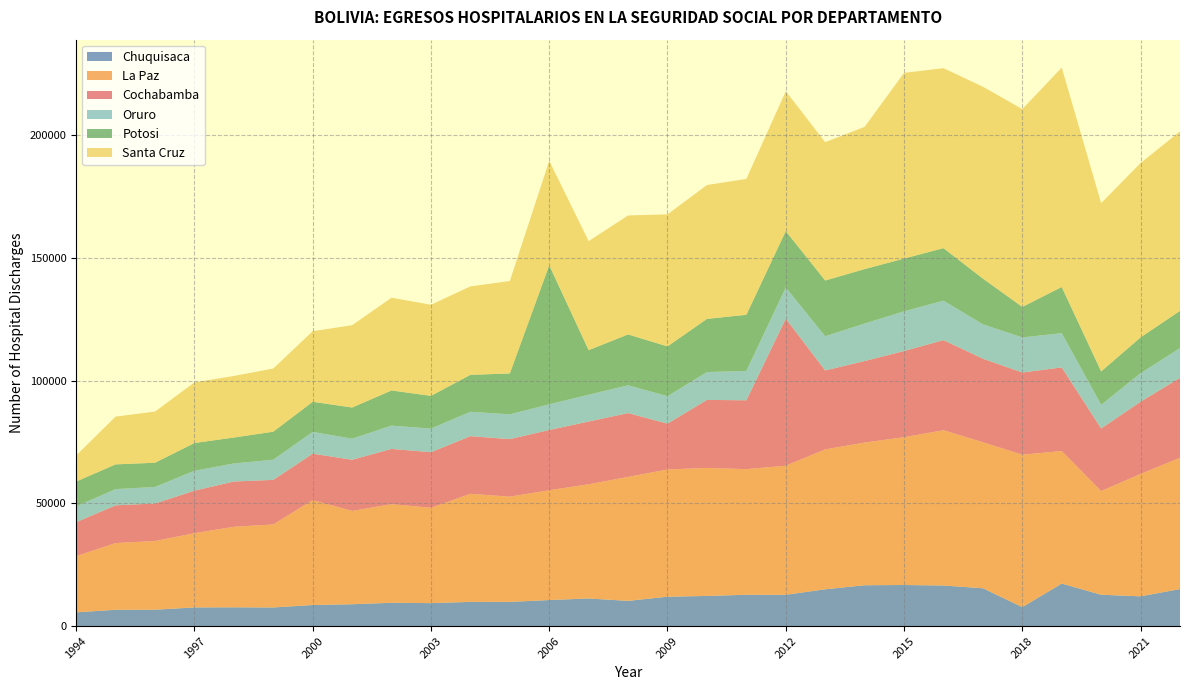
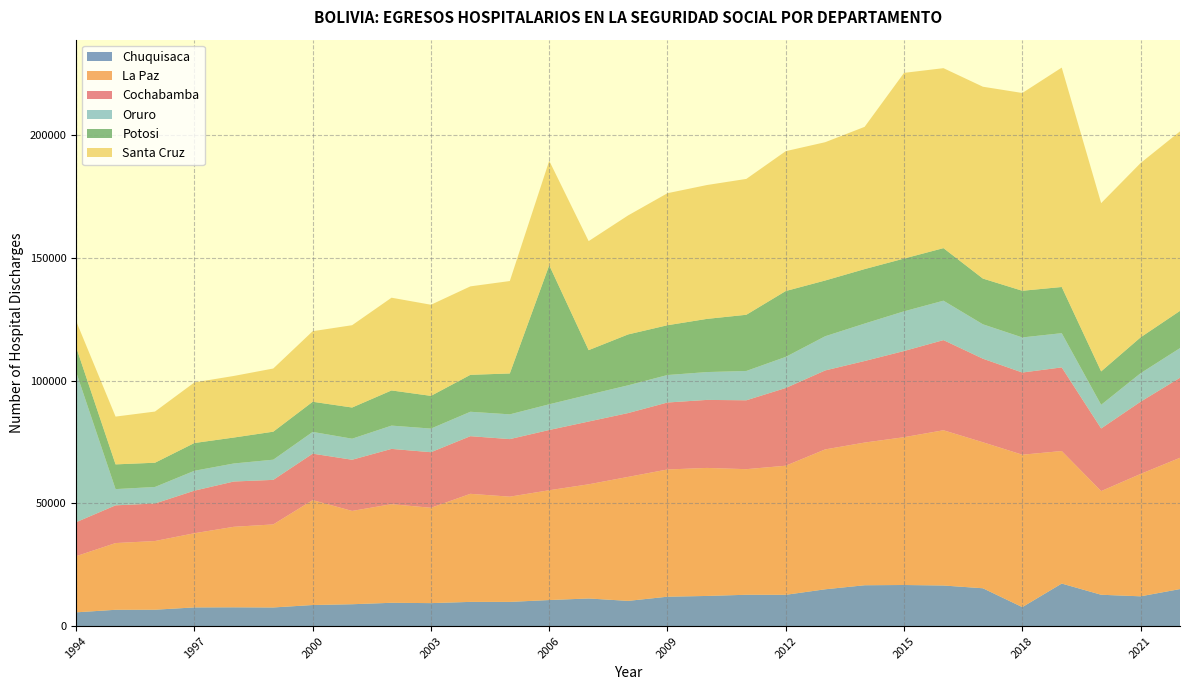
Oruro, 1994: 6000 -> 61000
Cochabamba, 2009: 19000 -> 27000
Cochabamba, 2012: 60000 -> 32000
Potosi, 2012: 23000 -> 27000
Potosi, 2018: 12000 -> 19000
